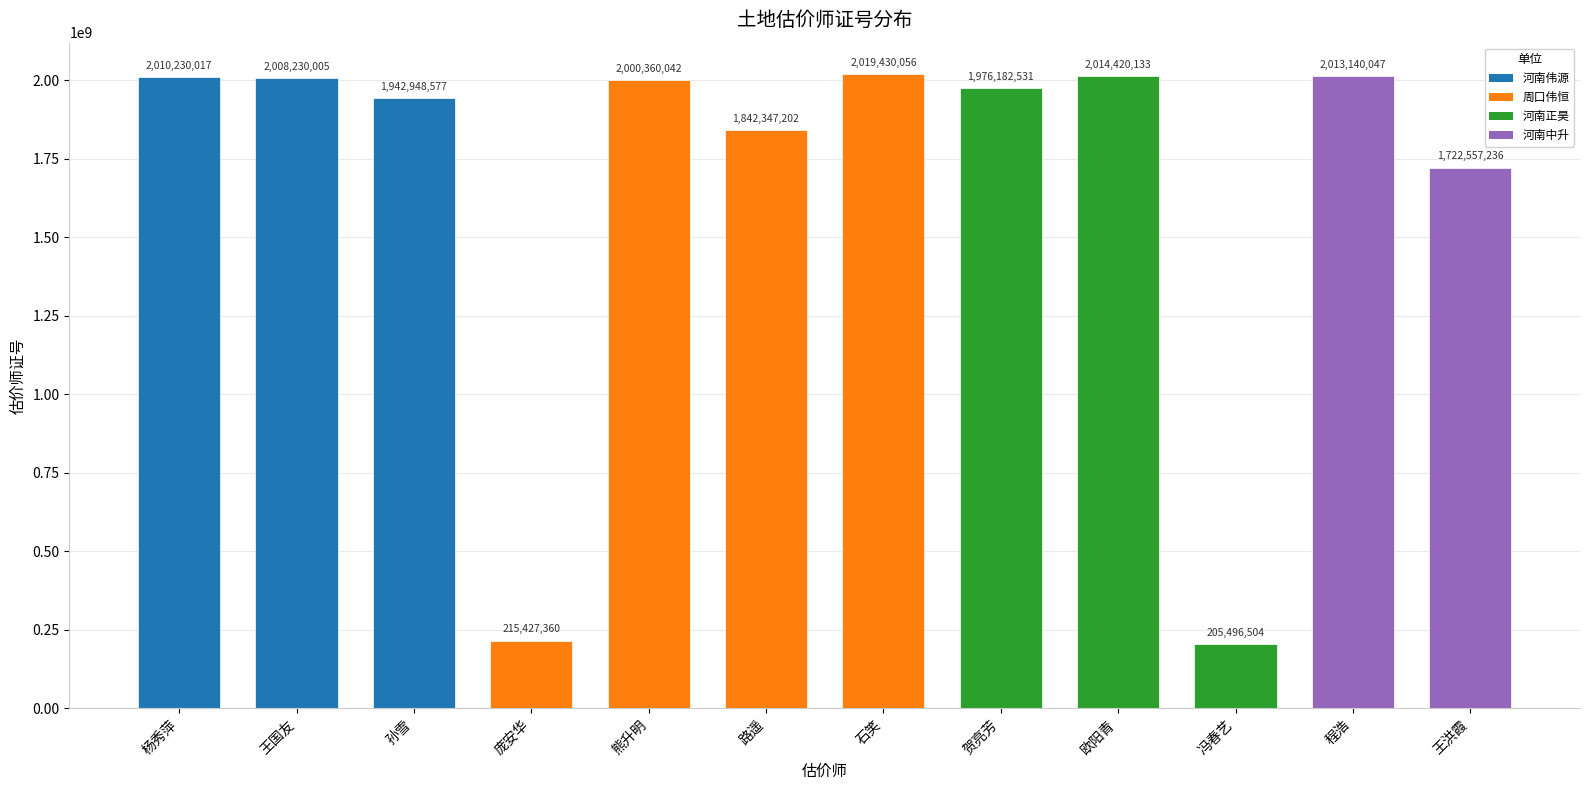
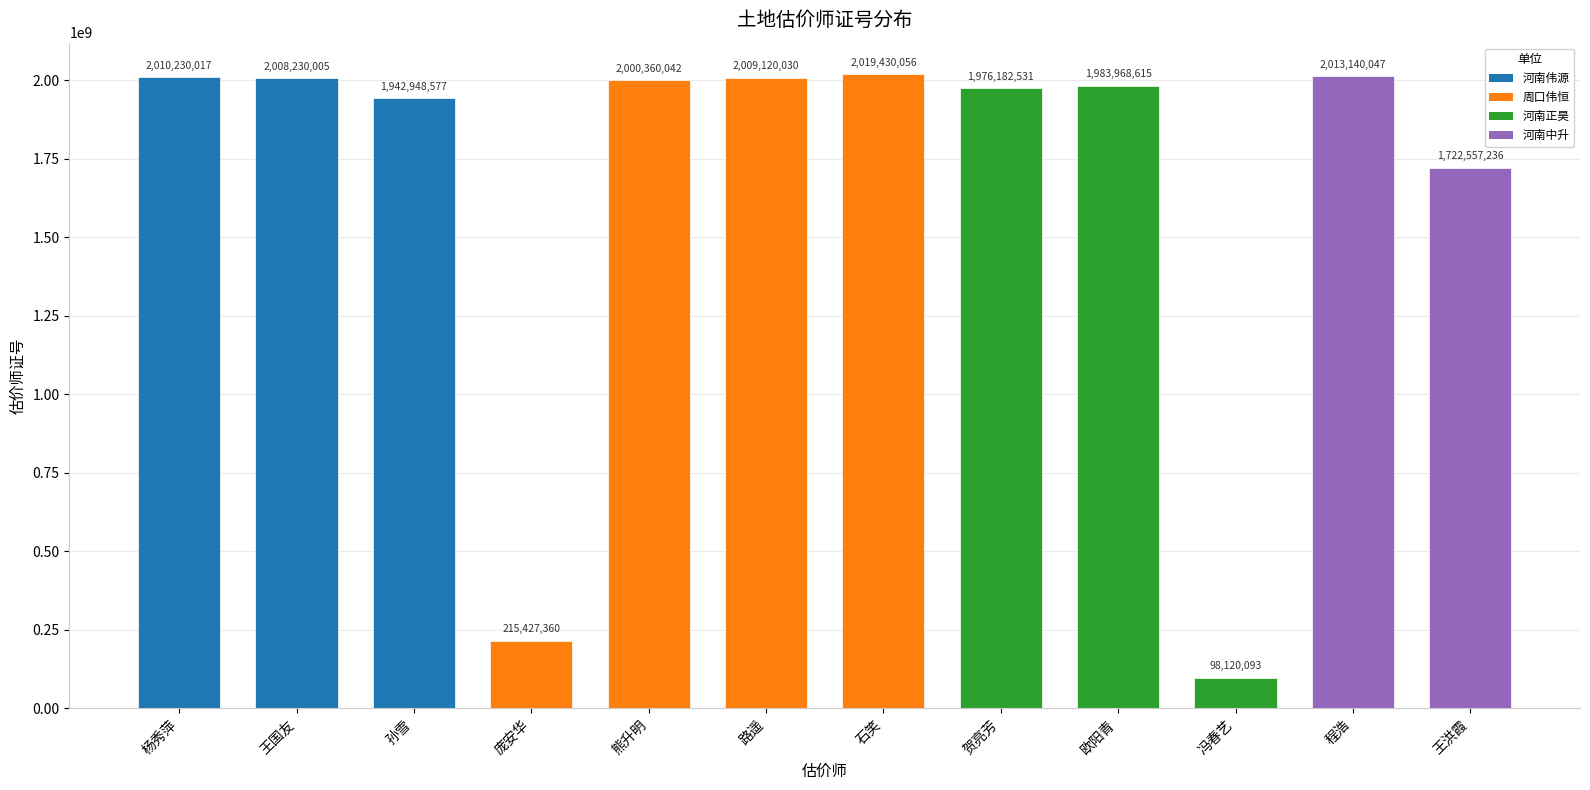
路遥: 1,842,347,202 -> 2,009,120,030
欧阳青: 2,014,420,133 -> 1,983,968,615
冯春艺: 205,496,504 -> 98,120,093
